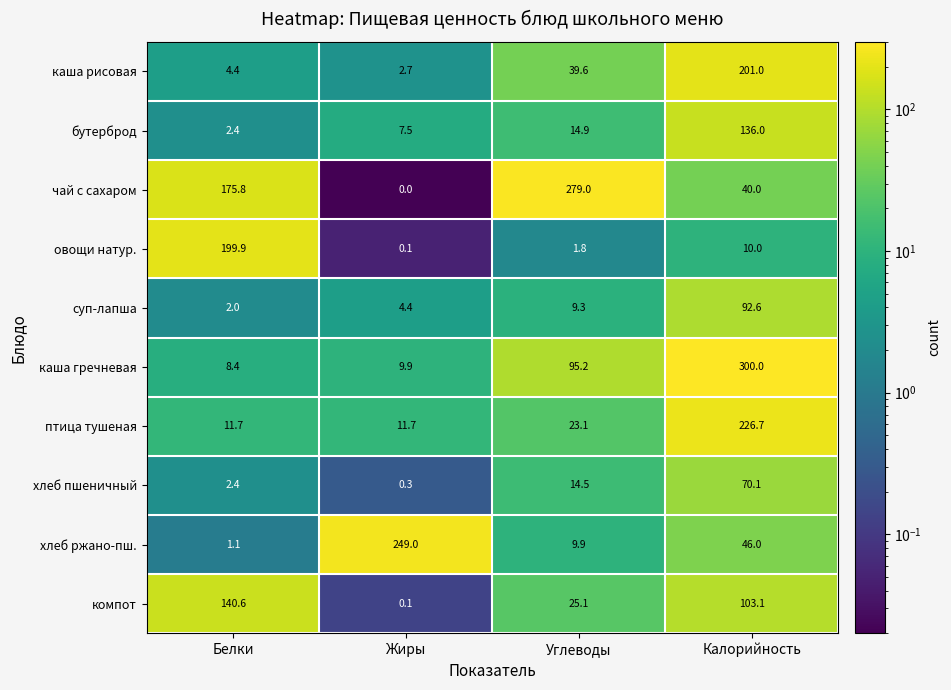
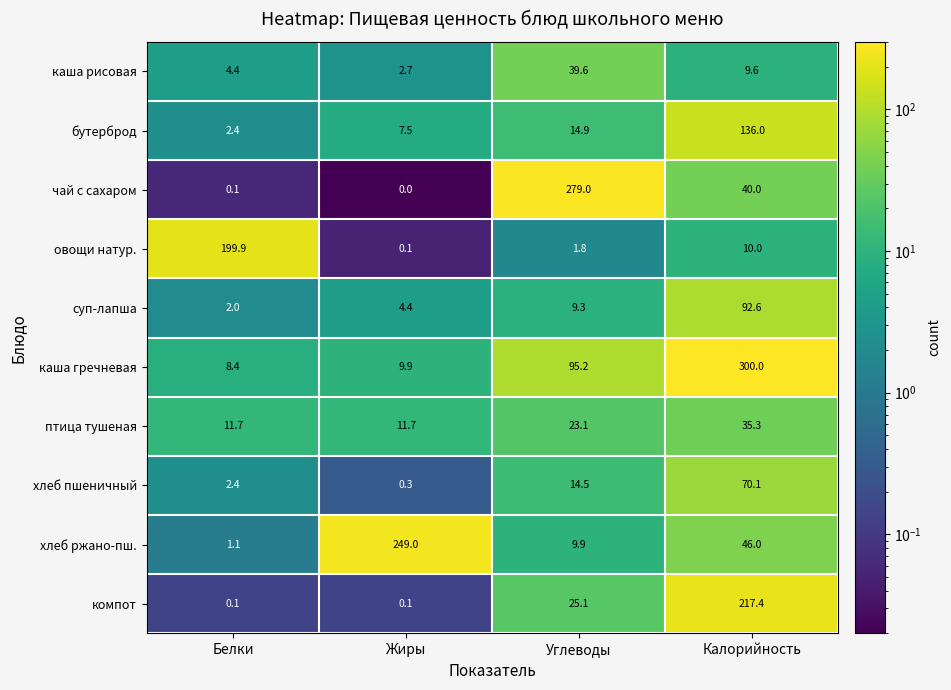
каша рисовая, Калорийность: 201.0 -> 9.6
чай с сахаром, Белки: 175.8 -> 0.1
птица тушеная, Калорийность: 226.7 -> 35.3
компот, Белки: 140.6 -> 0.1
компот, Калорийность: 103.1 -> 217.4
